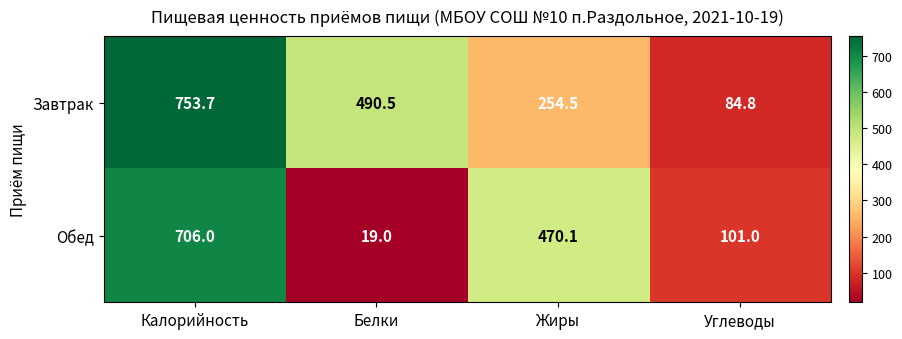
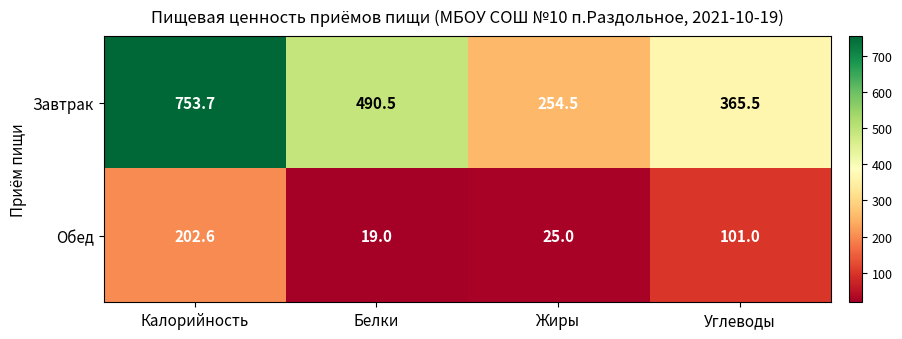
Завтрак, Углеводы: 84.8 -> 365.5
Обед, Калорийность: 706.0 -> 202.6
Обед, Жиры: 470.1 -> 25.0
